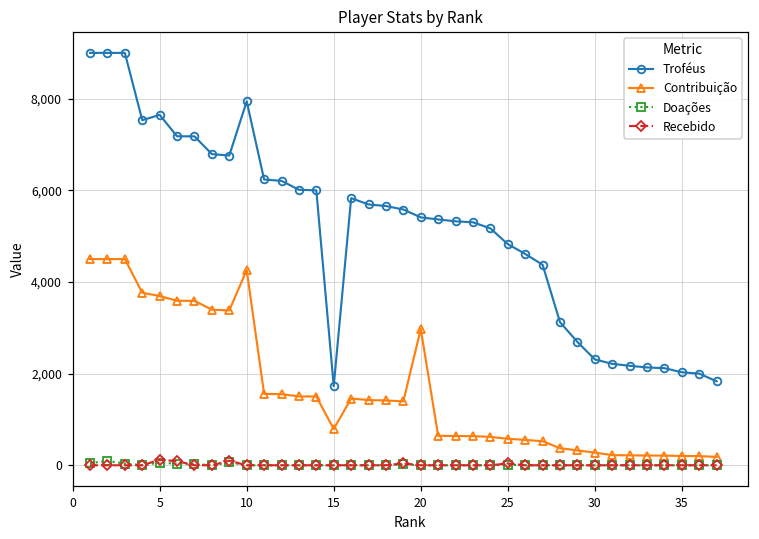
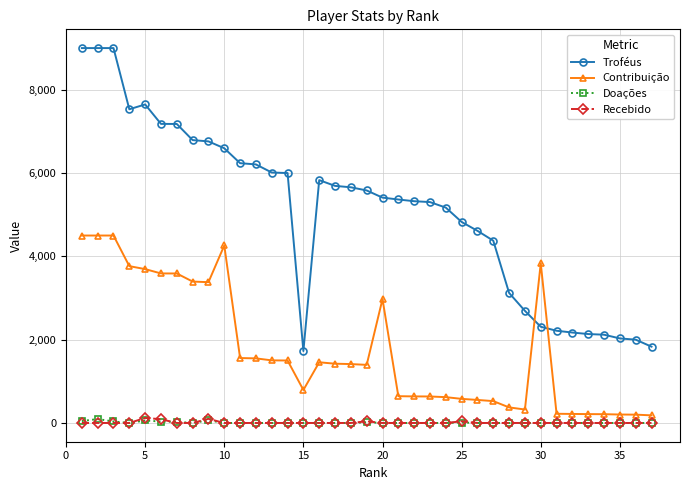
Troféus, 10: 7,900 -> 6,600
Contribuição, 30: 300 -> 3,800
